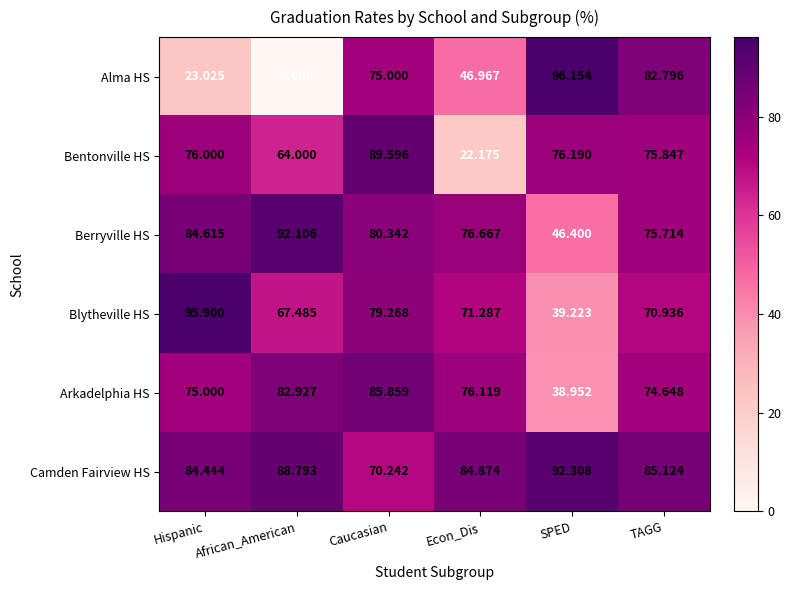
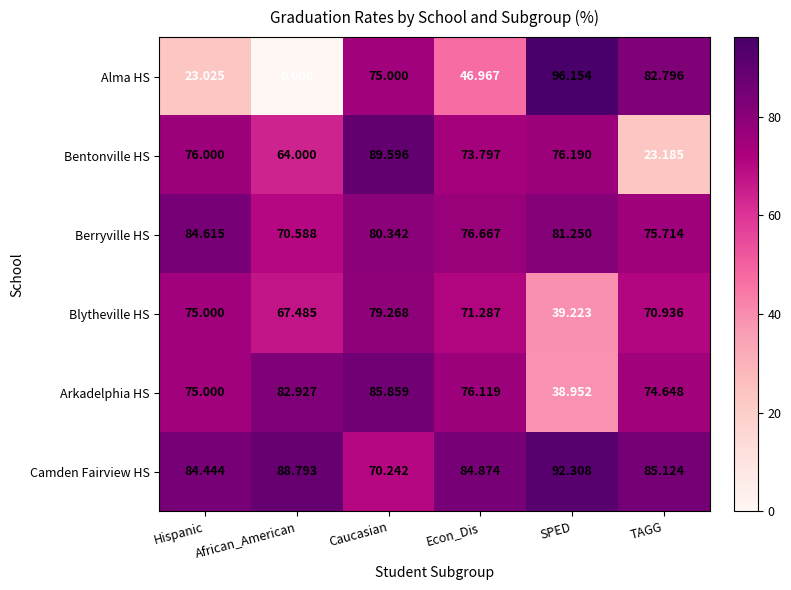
Bentonville HS, Econ_Dis: 22.175 -> 73.797
Bentonville HS, TAGG: 75.847 -> 23.185
Berryville HS, African_American: 92.106 -> 70.588
Berryville HS, SPED: 46.400 -> 81.250
Blytheville HS, Hispanic: 95.900 -> 75.000
